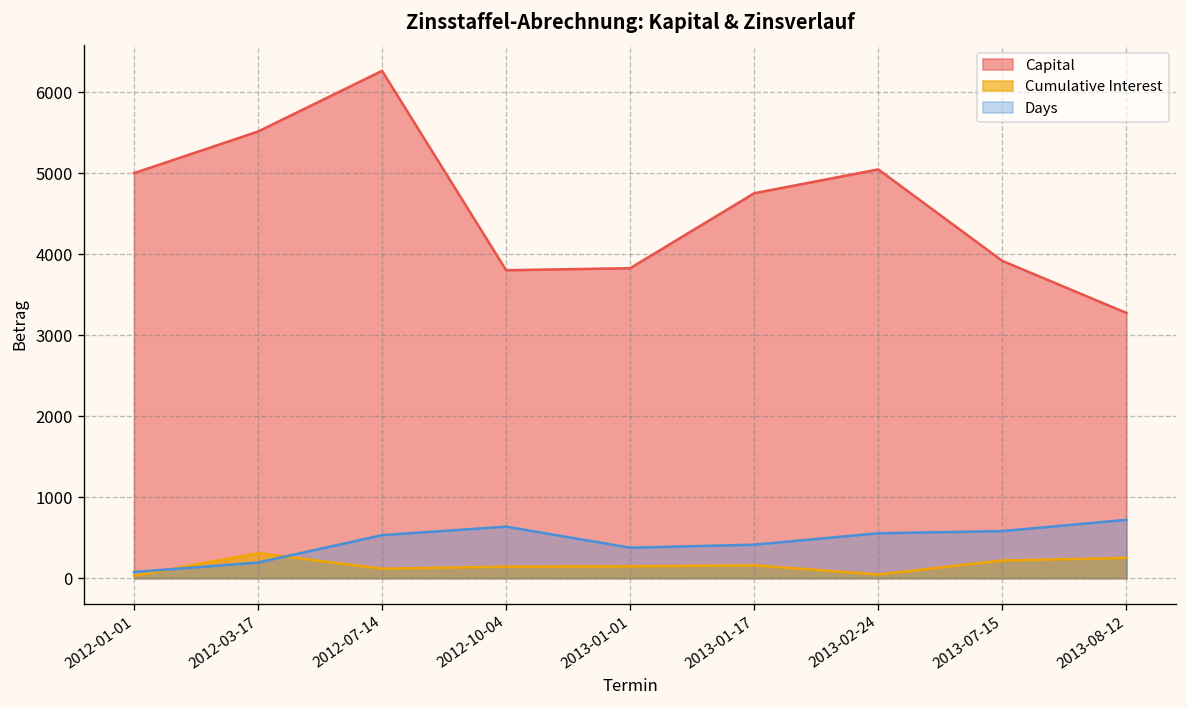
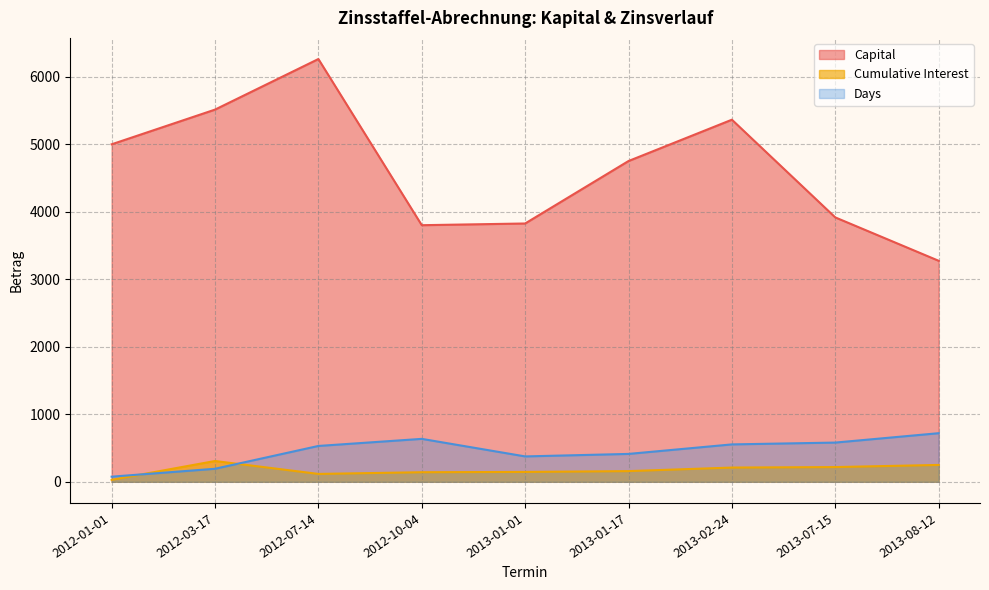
Capital, 2013-02-24: 5000 -> 5400
Cumulative Interest, 2013-02-24: 0 -> 200
